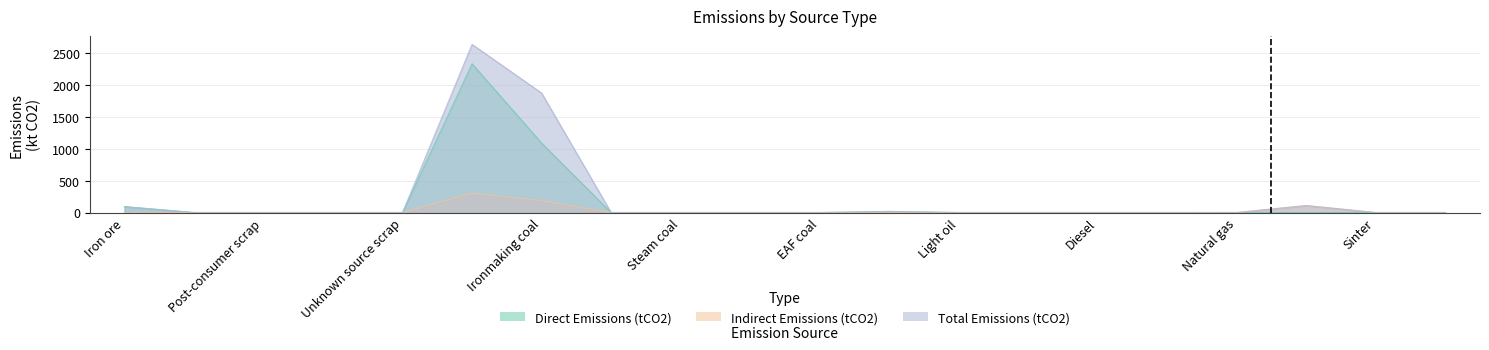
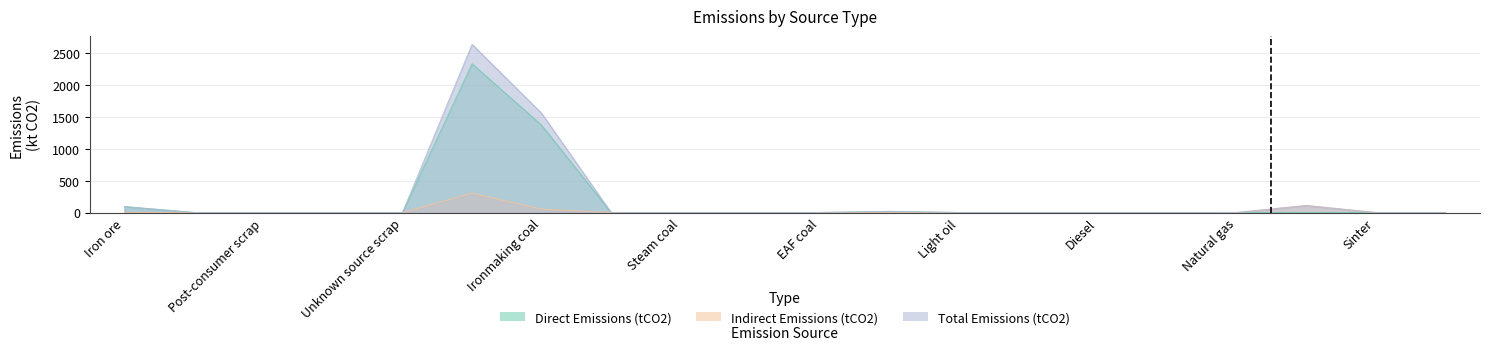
Direct Emissions (tCO2), Ironmaking coal: 1100 -> 1400
Indirect Emissions (tCO2), Ironmaking coal: 200 -> 100
Total Emissions (tCO2), Ironmaking coal: 1900 -> 1600
